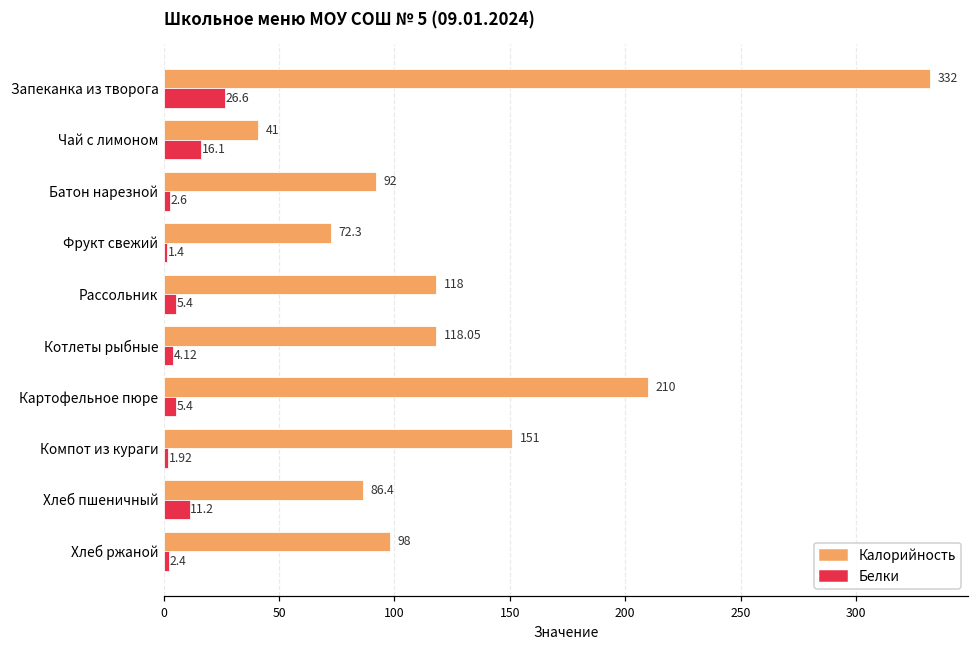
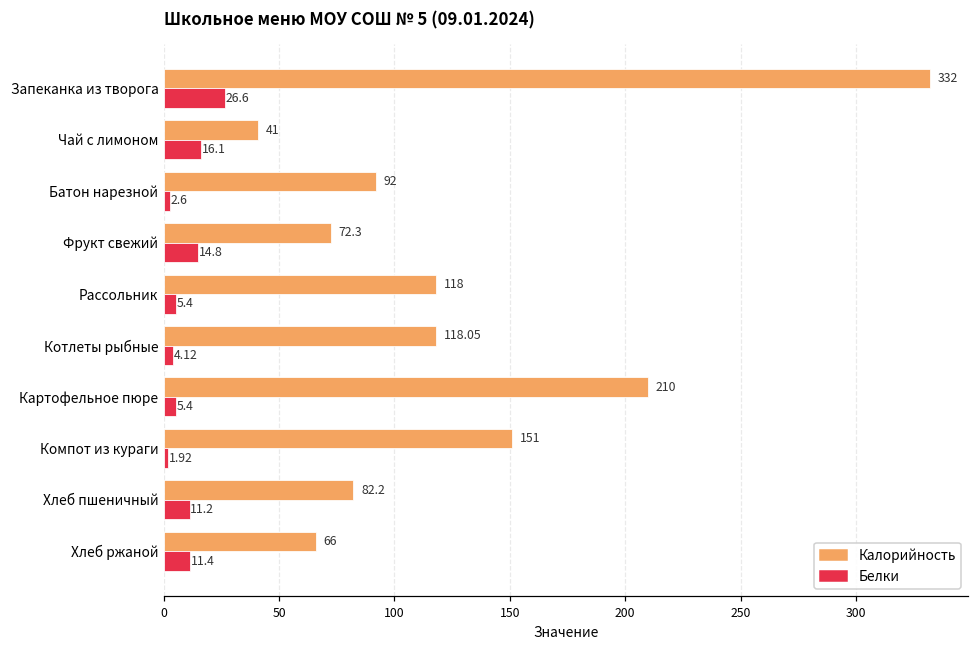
Белки, Фрукт свежий: 1.4 -> 14.8
Калорийность, Хлеб пшеничный: 86.4 -> 82.2
Калорийность, Хлеб ржаной: 98 -> 66
Белки, Хлеб ржаной: 2.4 -> 11.4
